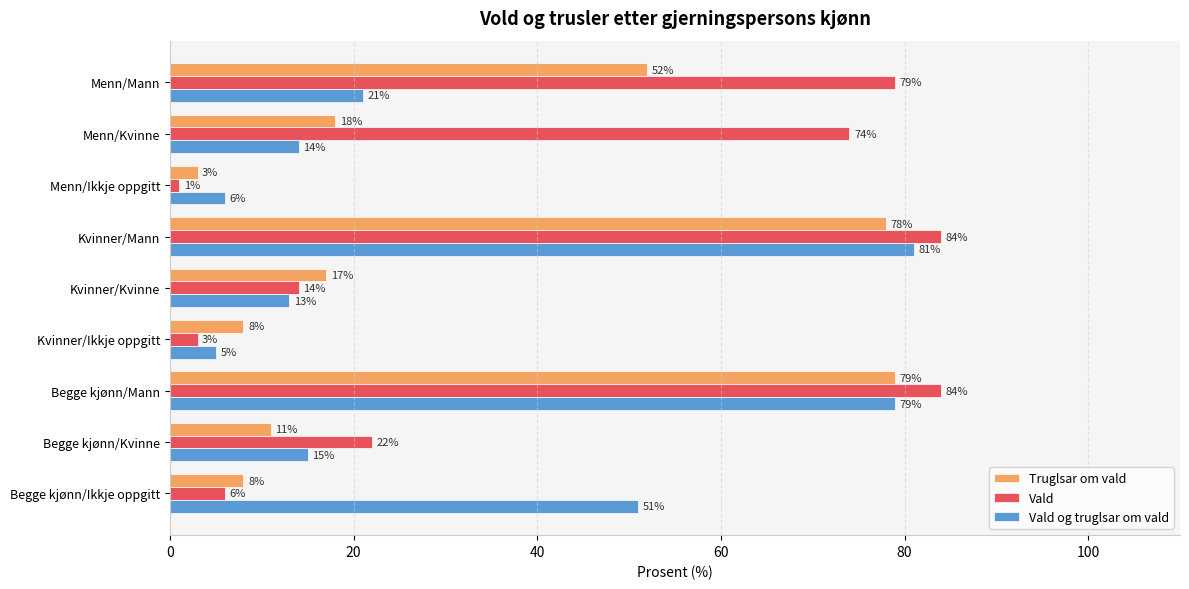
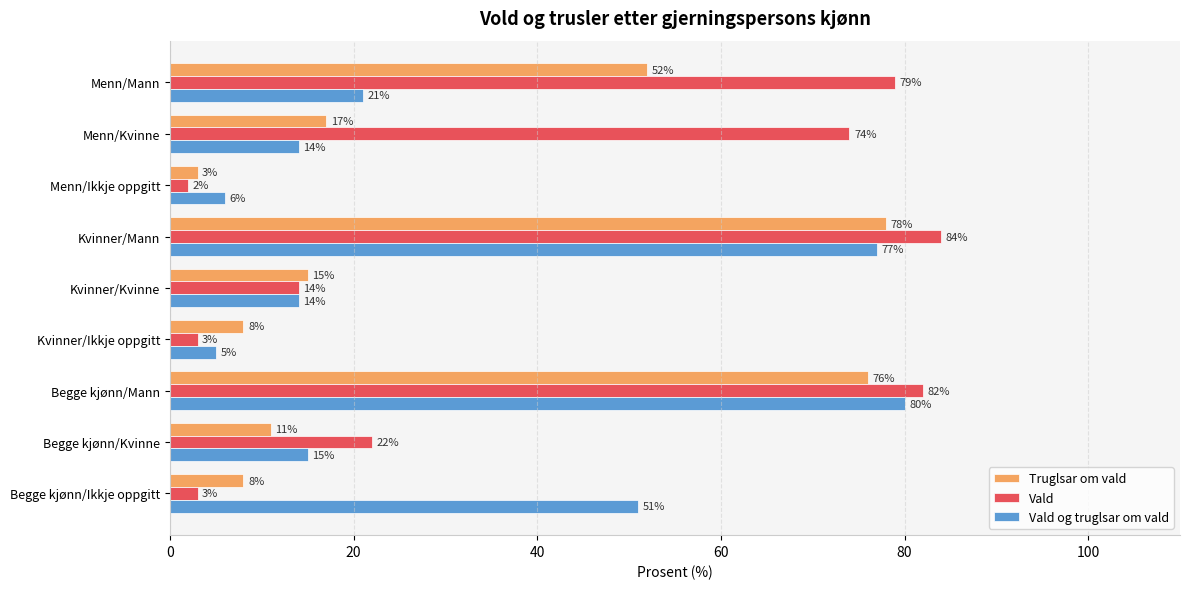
Truglsar om vald, Menn/Kvinne: 18% -> 17%
Vald, Menn/Ikkje oppgitt: 1% -> 2%
Vald og truglsar om vald, Kvinner/Mann: 81% -> 77%
Truglsar om vald, Kvinner/Kvinne: 17% -> 15%
Vald og truglsar om vald, Kvinner/Kvinne: 13% -> 14%
Truglsar om vald, Begge kjønn/Mann: 79% -> 76%
Vald, Begge kjønn/Mann: 84% -> 82%
Vald og truglsar om vald, Begge kjønn/Mann: 79% -> 80%
Vald, Begge kjønn/Ikkje oppgitt: 6% -> 3%
